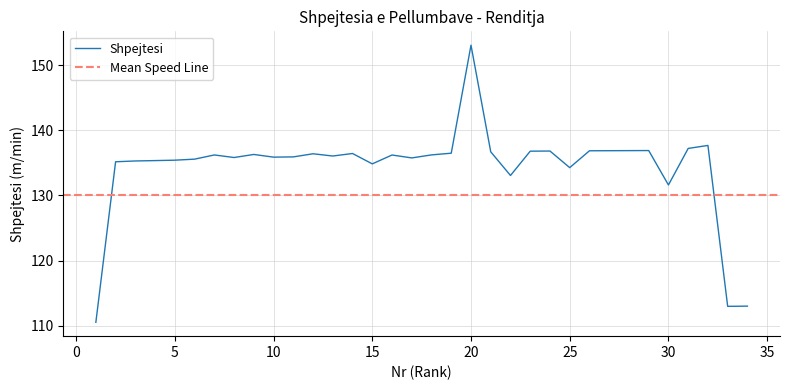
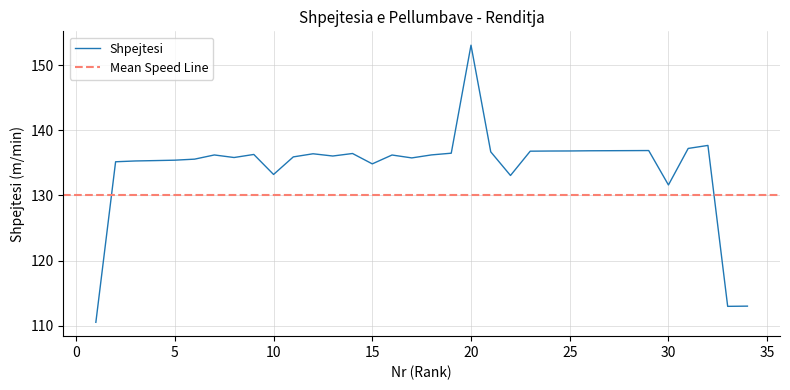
10: 136 -> 133
25: 134 -> 137
